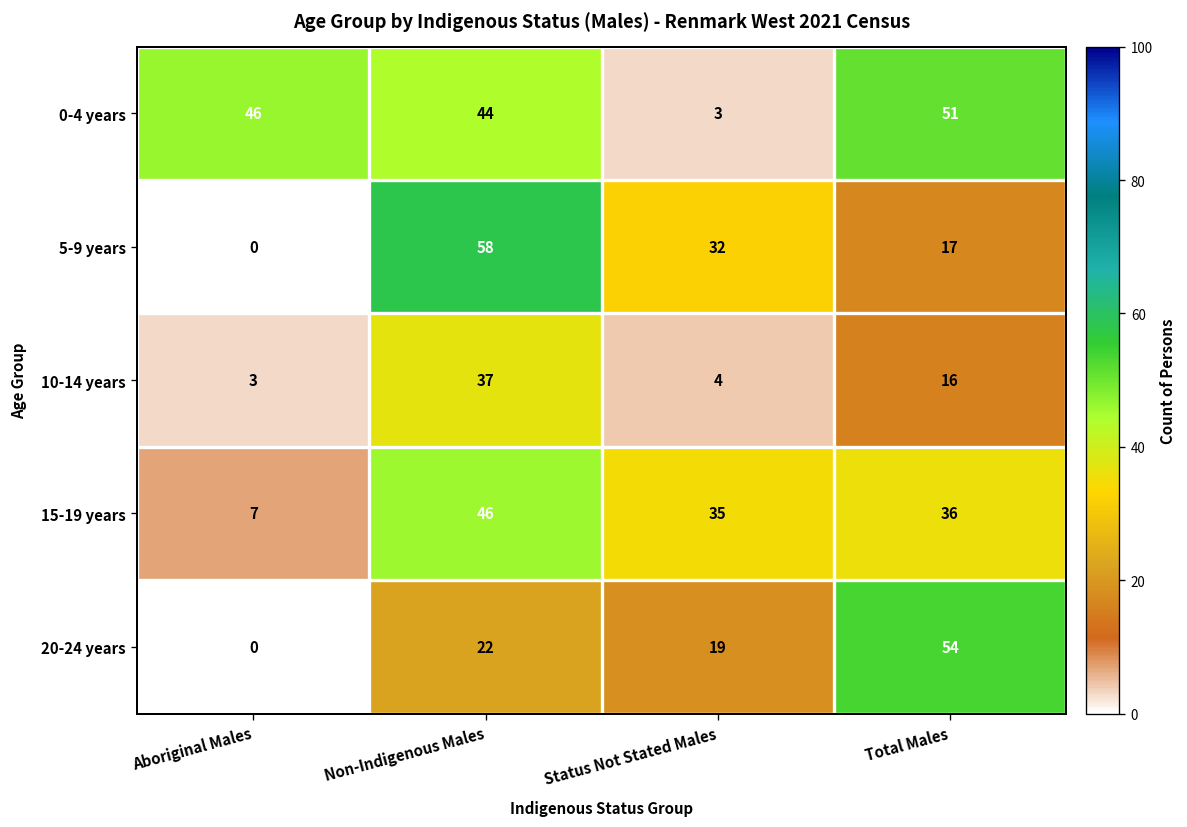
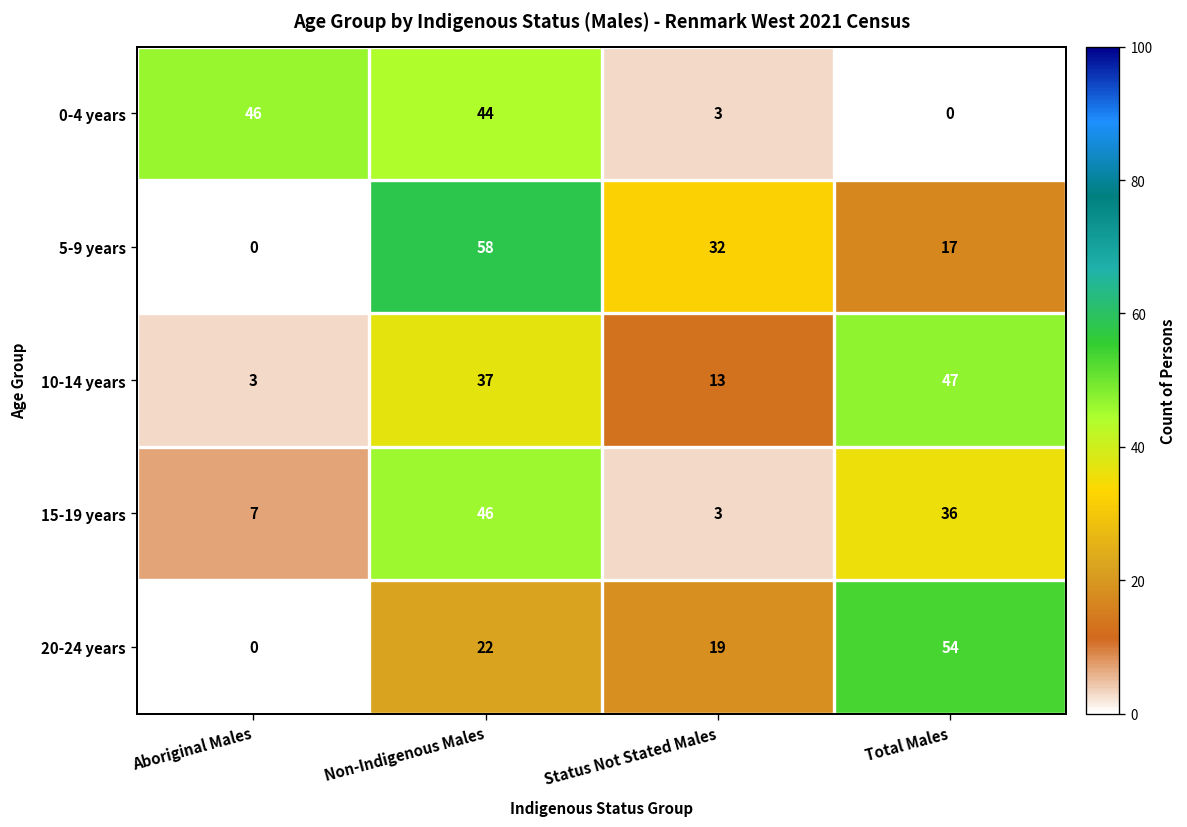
0-4 years, Total Males: 51 -> 0
10-14 years, Status Not Stated Males: 4 -> 13
10-14 years, Total Males: 16 -> 47
15-19 years, Status Not Stated Males: 35 -> 3
